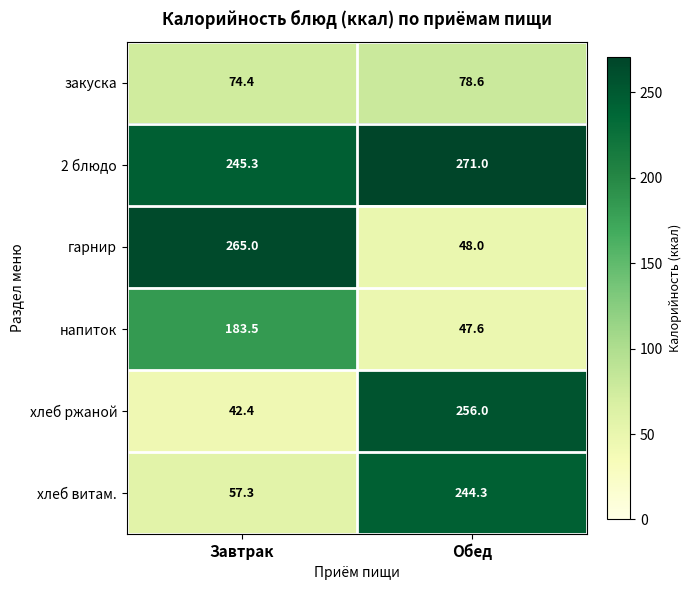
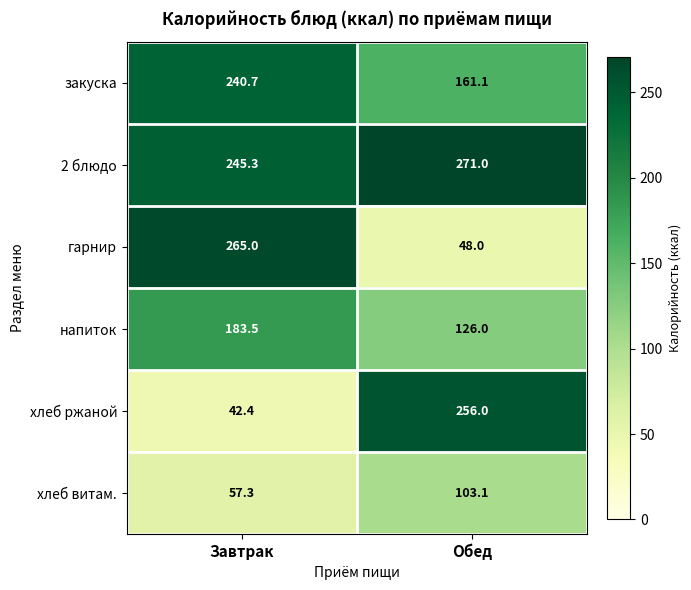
закуска, Завтрак: 74.4 -> 240.7
закуска, Обед: 78.6 -> 161.1
напиток, Обед: 47.6 -> 126.0
хлеб витам., Обед: 244.3 -> 103.1
